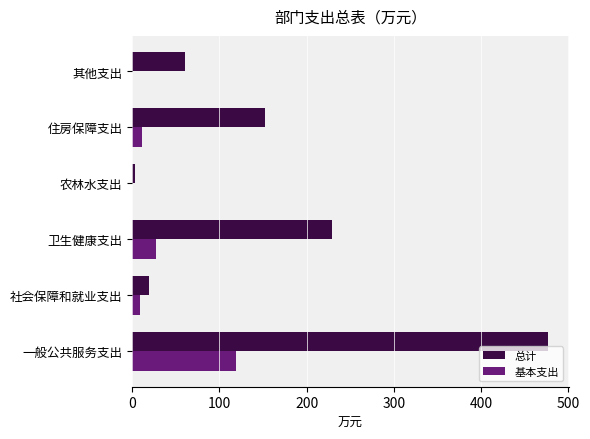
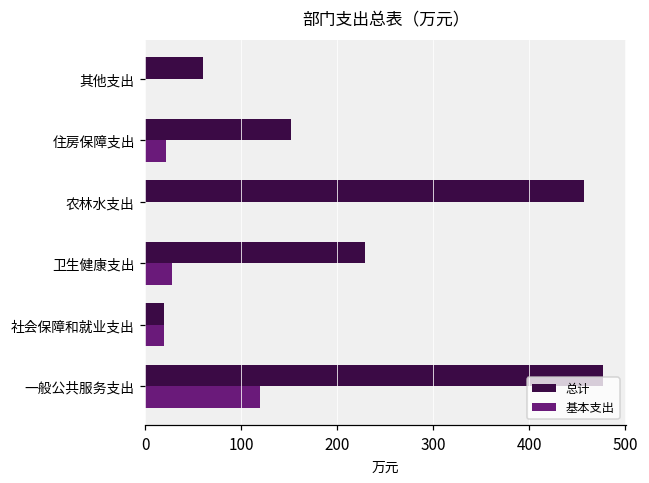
基本支出, 住房保障支出: 10 -> 20
总计, 农林水支出: 0 -> 460
基本支出, 社会保障和就业支出: 10 -> 20
